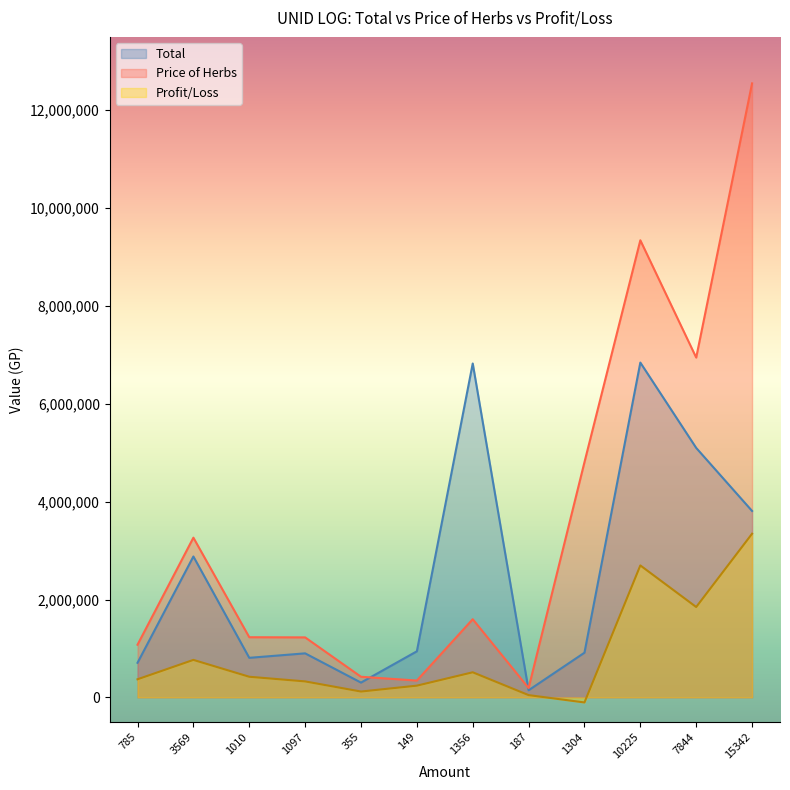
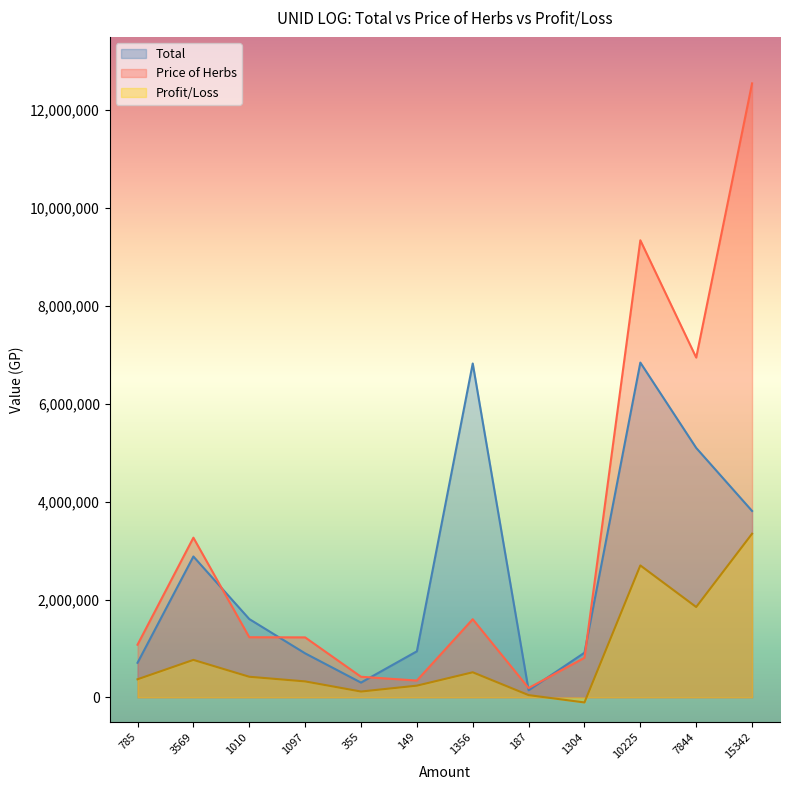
Total, 1010: 800,000 -> 1,600,000
Price of Herbs, 1304: 4,800,000 -> 800,000
